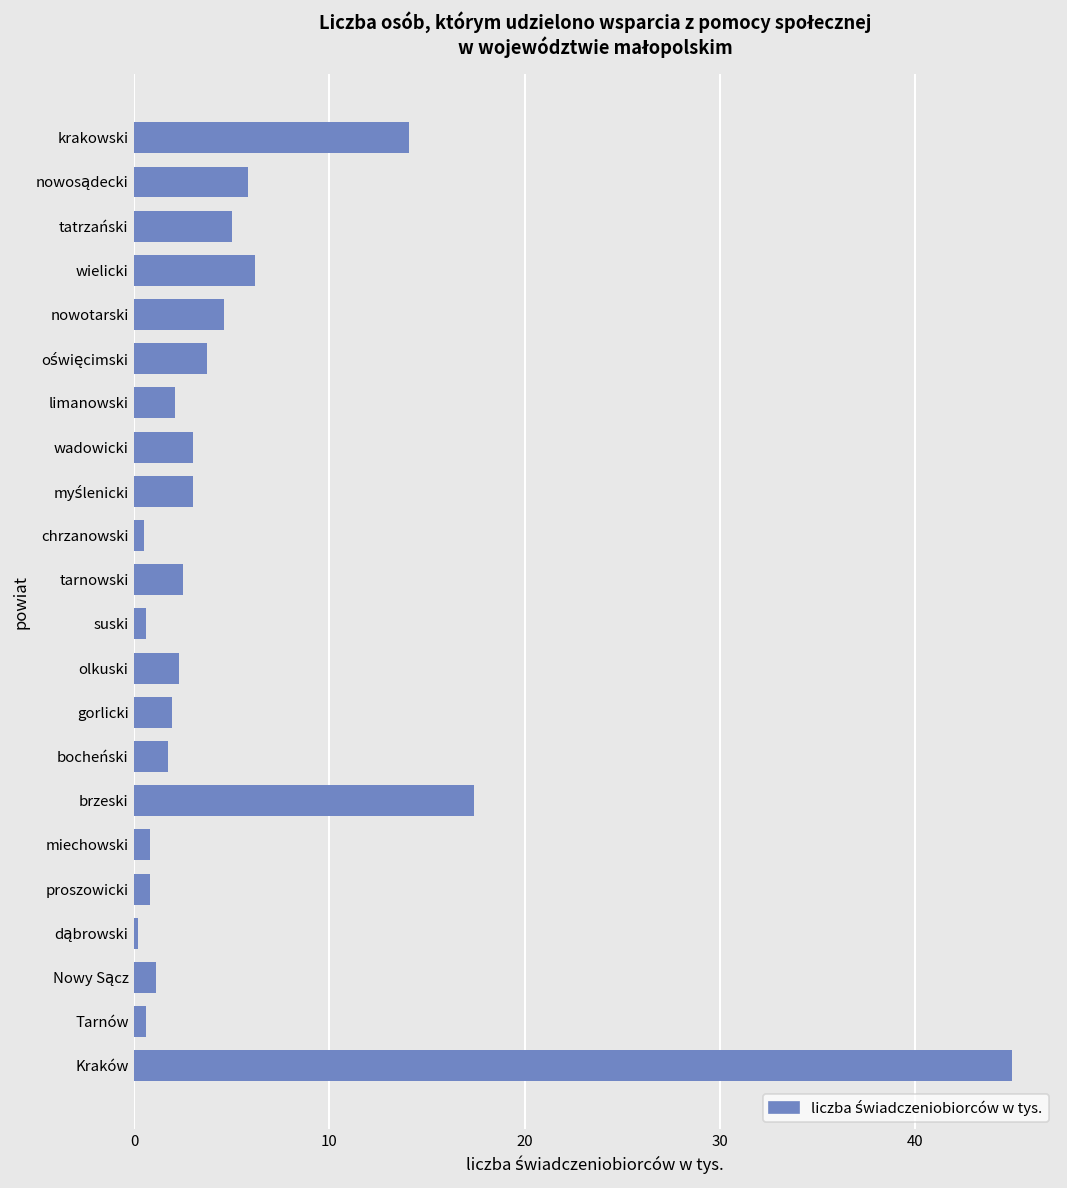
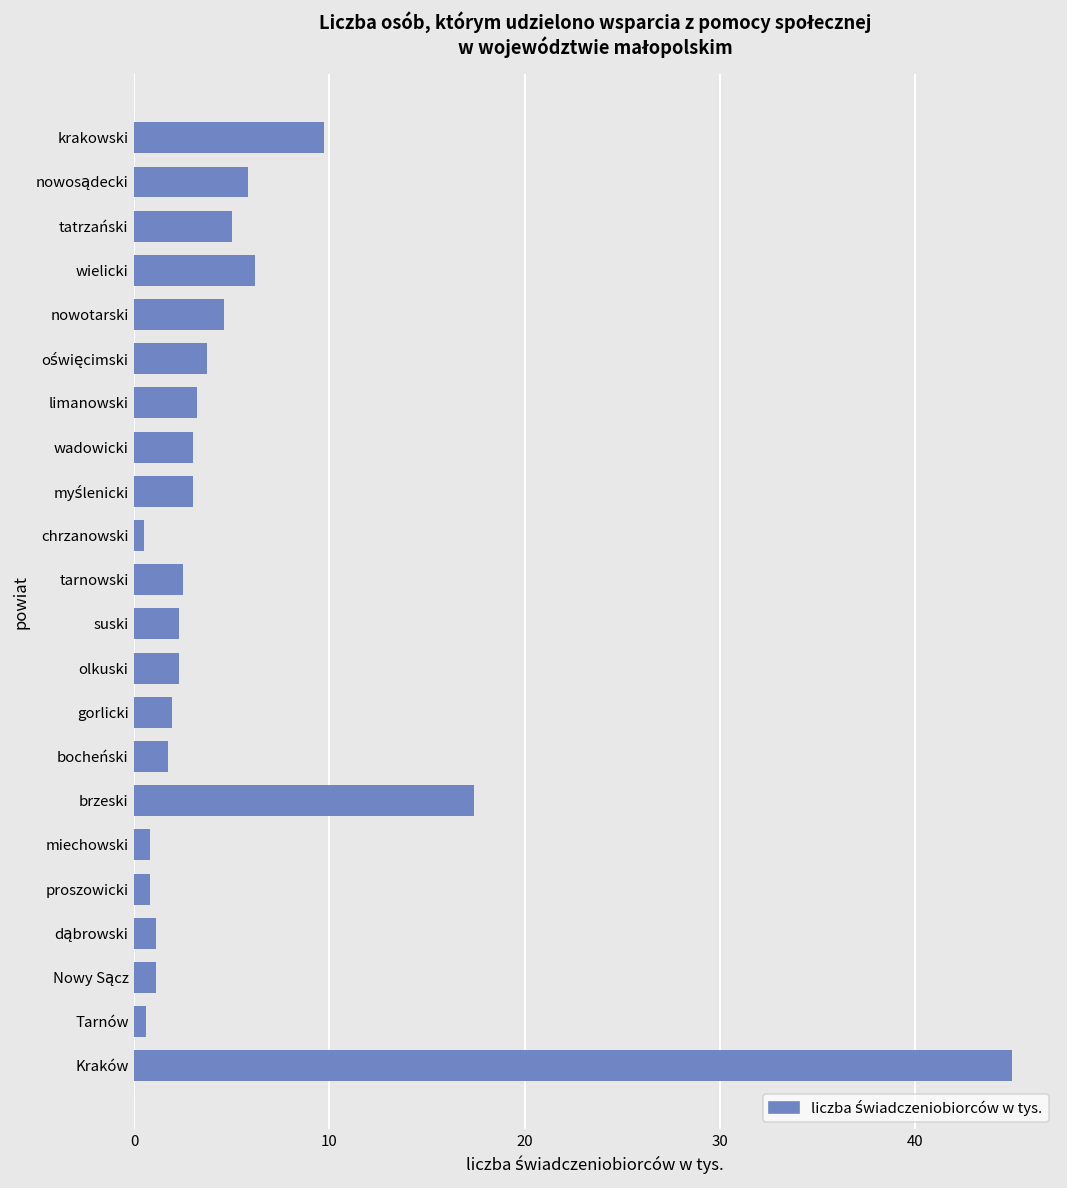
krakowski: 14.1 -> 9.7
limanowski: 2.1 -> 3.2
suski: 0.6 -> 2.3
dąbrowski: 0.2 -> 1.1
